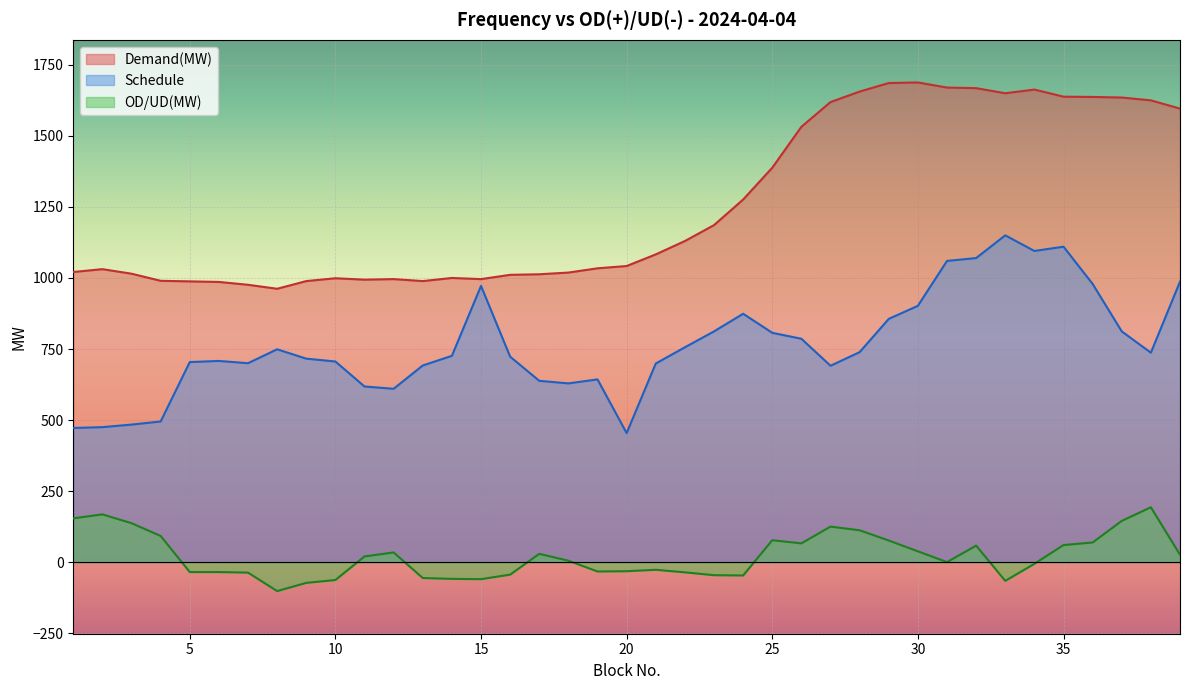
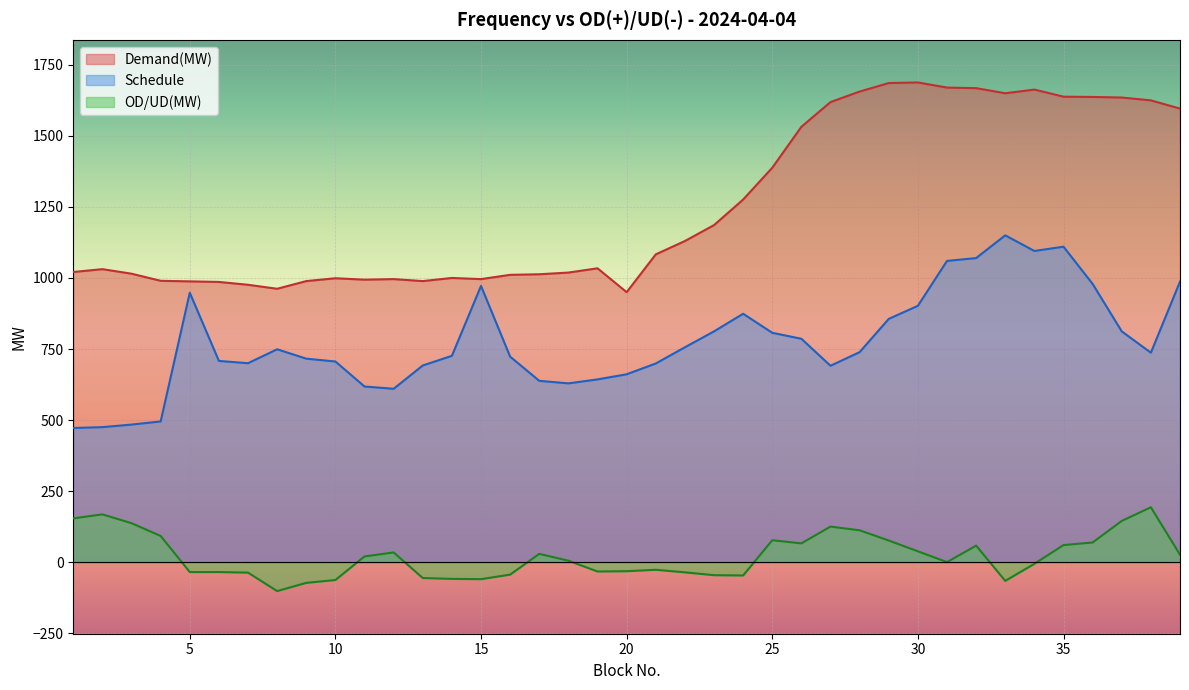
Schedule, 5: 700 -> 950
Demand(MW), 20: 1040 -> 950
Schedule, 20: 450 -> 660
